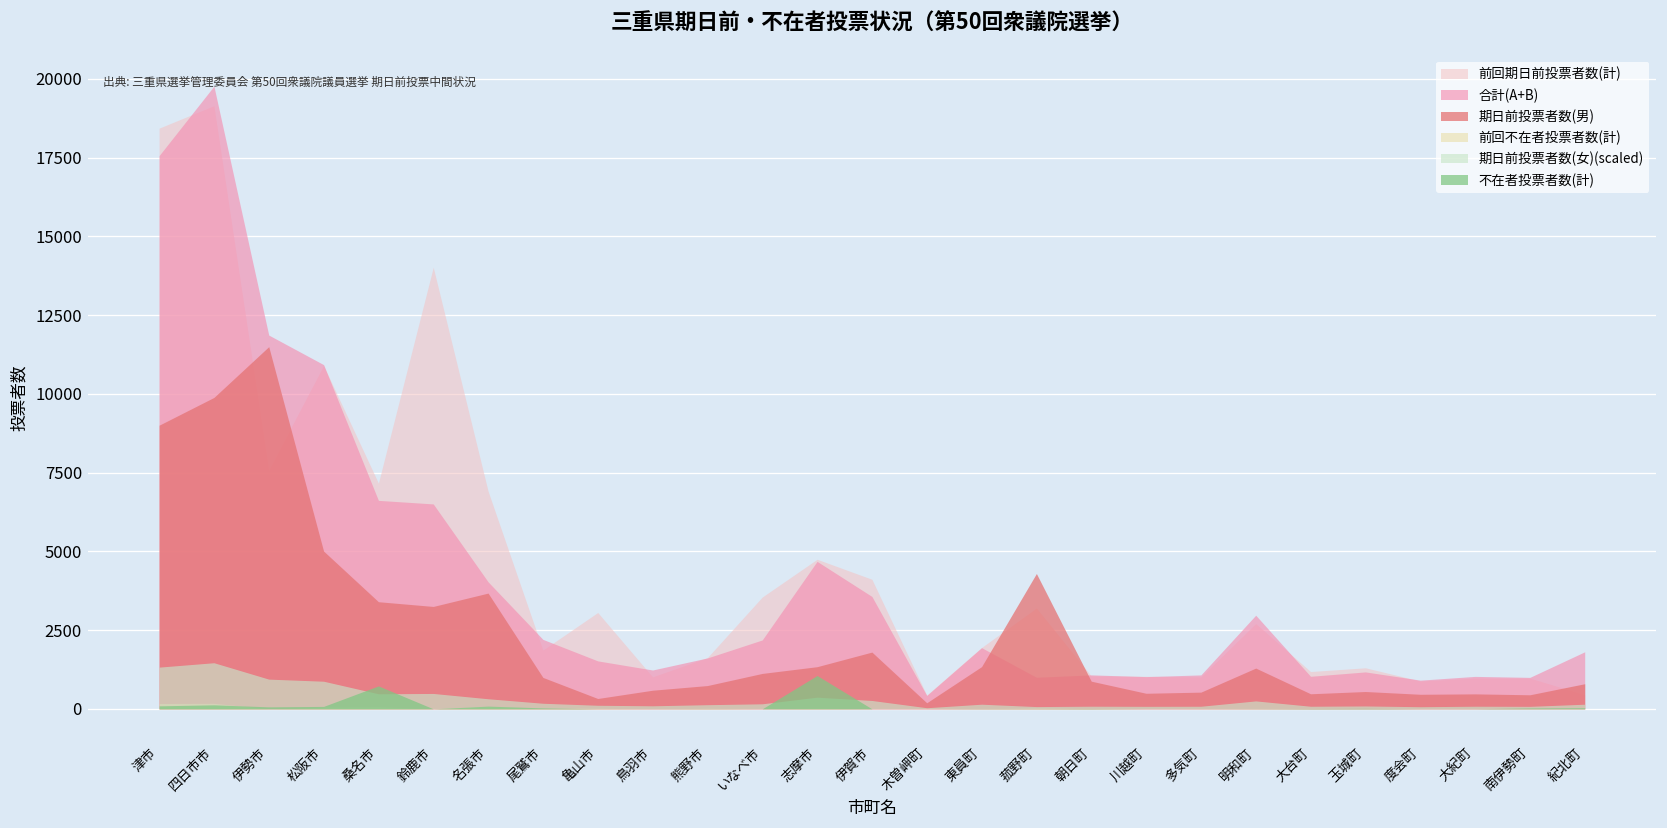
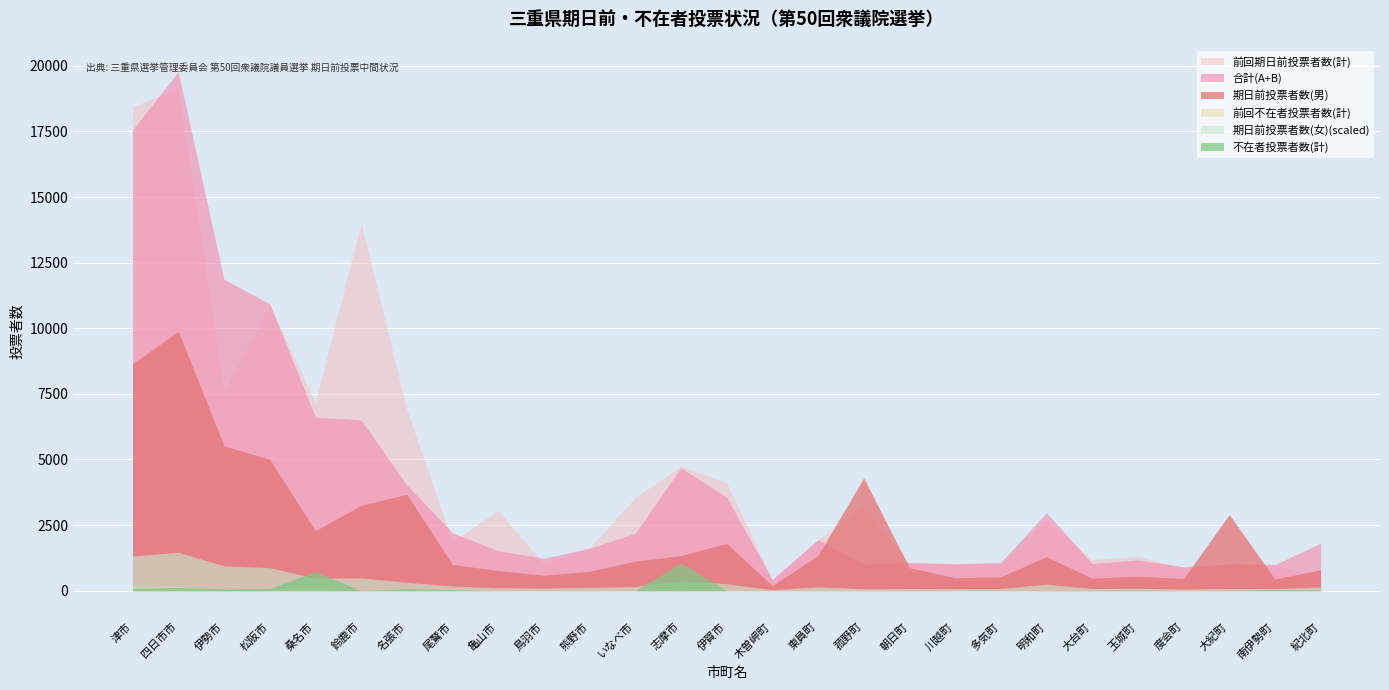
期日前投票者数(男), 津市: 9000 -> 8600
期日前投票者数(男), 伊勢市: 11500 -> 5500
期日前投票者数(男), 桑名市: 3400 -> 2300
期日前投票者数(男), 亀山市: 300 -> 800
期日前投票者数(男), 大紀町: 500 -> 2900
